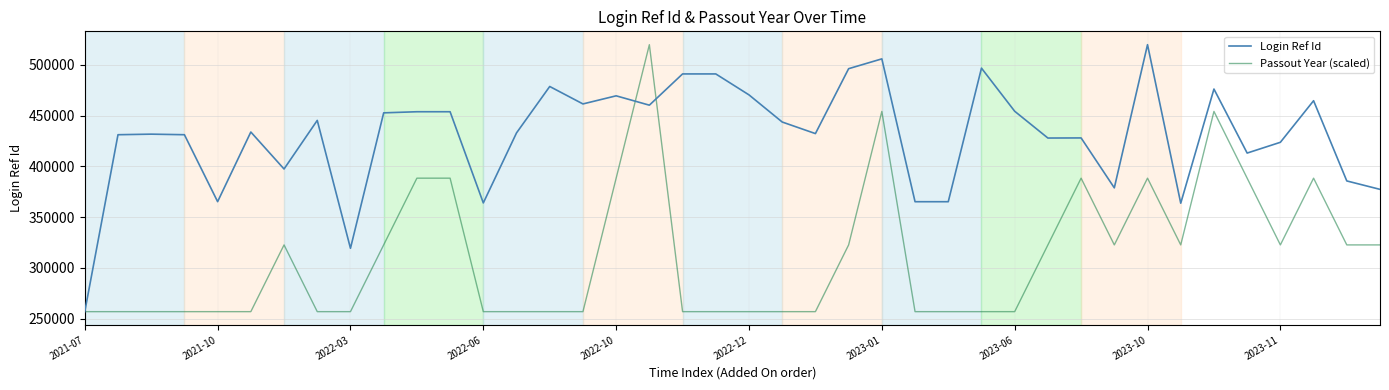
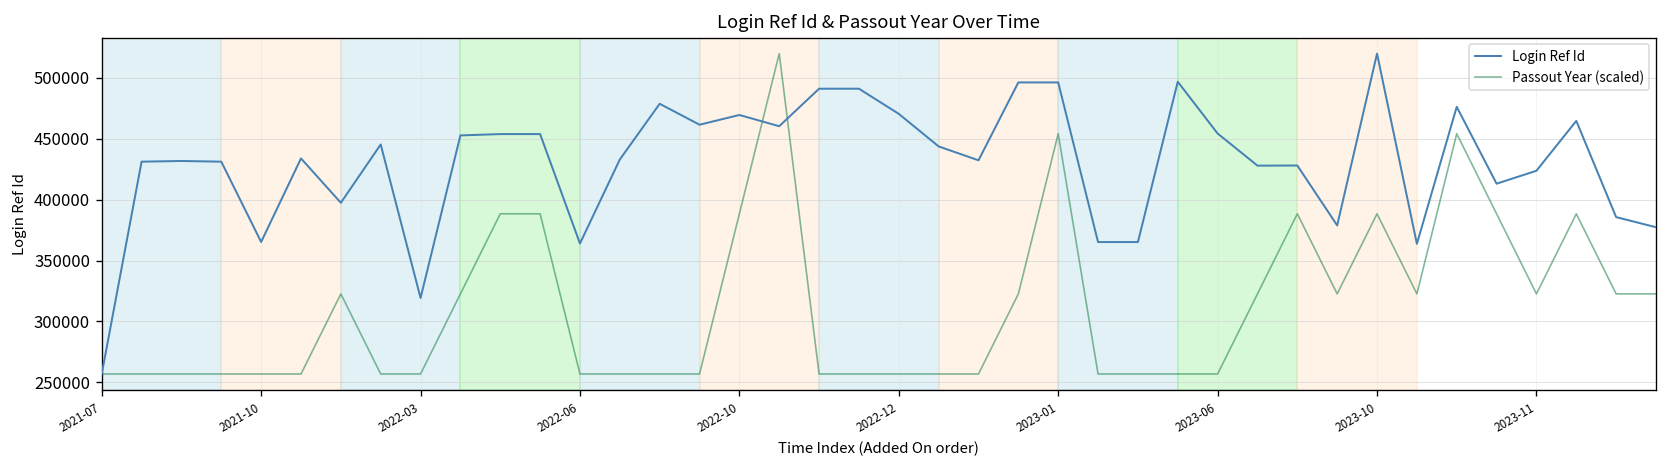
Login Ref Id, 2023-01: 506000 -> 496000
